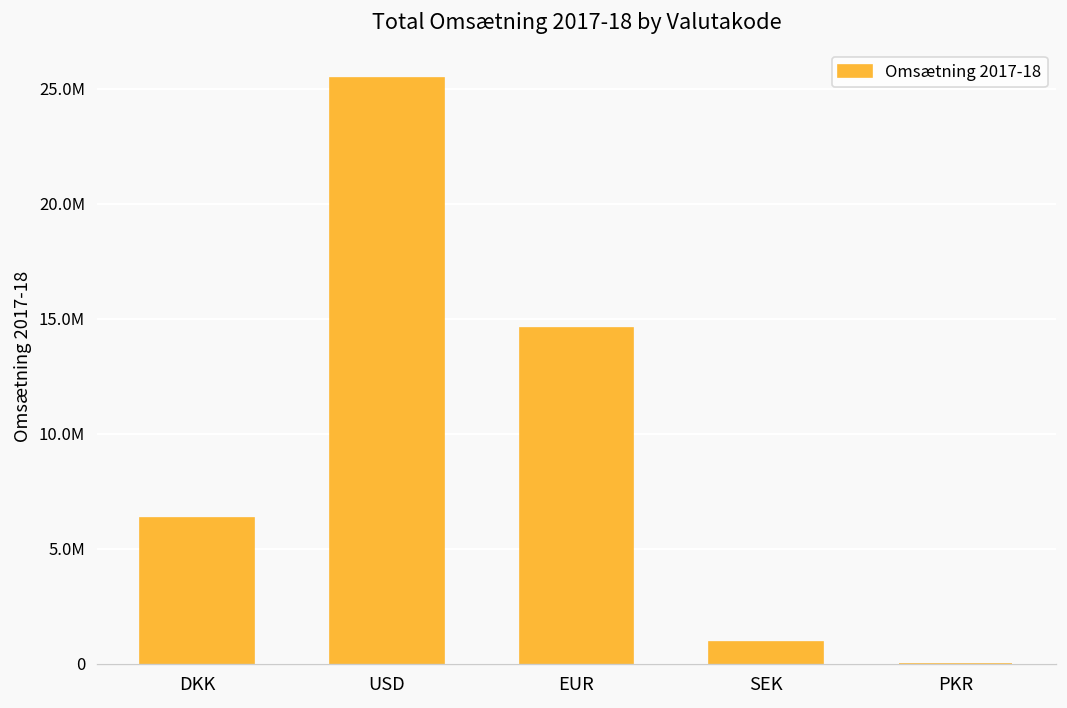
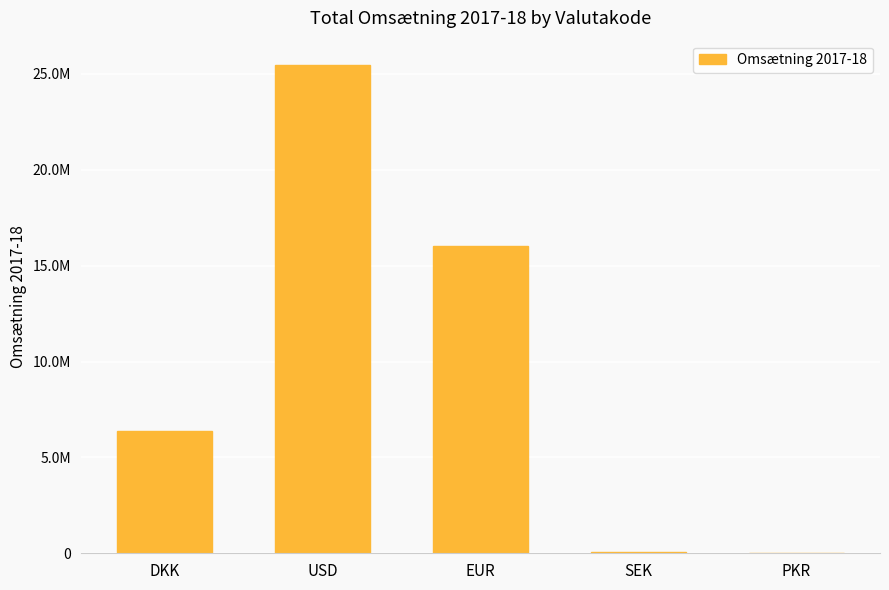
EUR: 14600000 -> 16000000
SEK: 1000000 -> 100000
